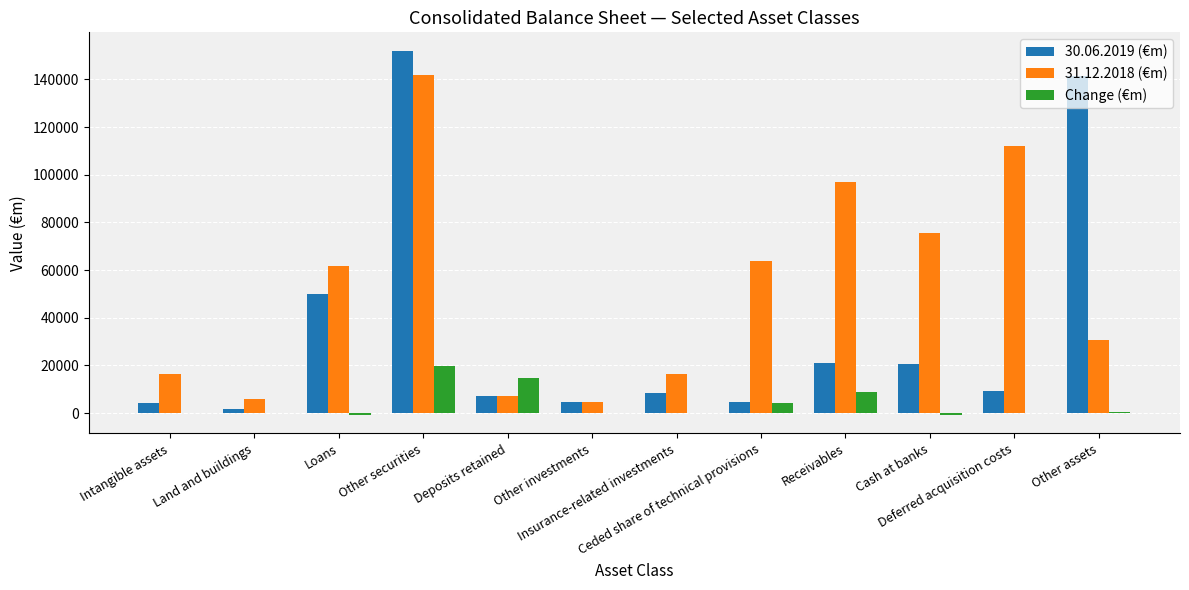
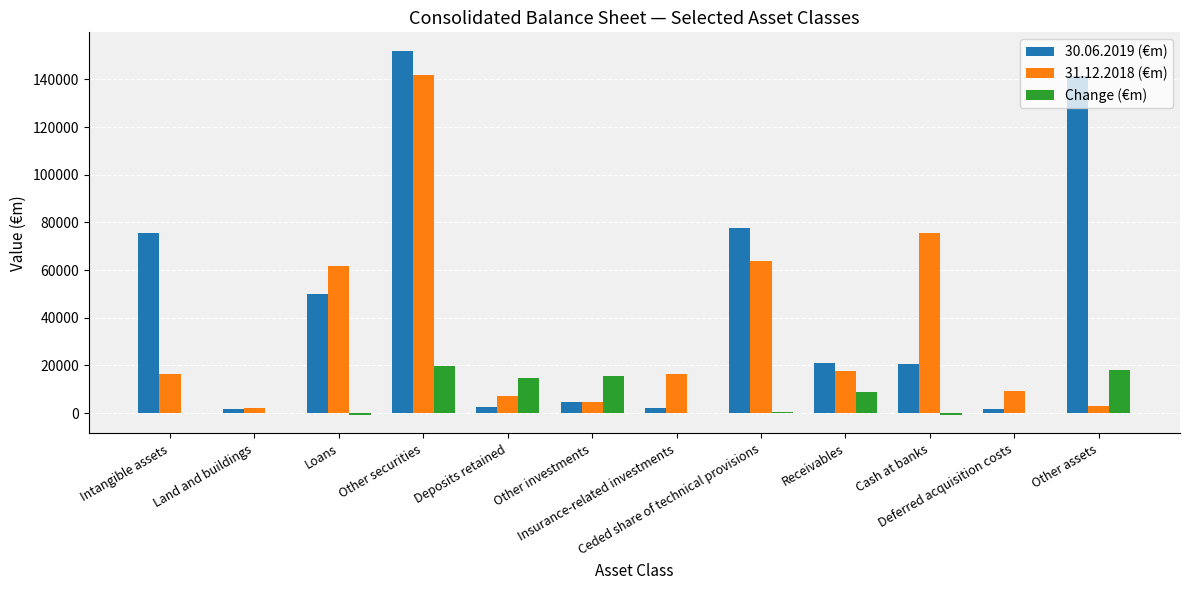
30.06.2019 (€m), Intangible assets: 4000 -> 75000
31.12.2018 (€m), Land and buildings: 6000 -> 2000
30.06.2019 (€m), Deposits retained: 7000 -> 2000
Change (€m), Other investments: 0 -> 16000
30.06.2019 (€m), Insurance-related investments: 9000 -> 2000
30.06.2019 (€m), Ceded share of technical provisions: 5000 -> 78000
Change (€m), Ceded share of technical provisions: 4000 -> 0
31.12.2018 (€m), Receivables: 97000 -> 18000
30.06.2019 (€m), Deferred acquisition costs: 9000 -> 2000
31.12.2018 (€m), Deferred acquisition costs: 112000 -> 9000
31.12.2018 (€m), Other assets: 31000 -> 3000
Change (€m), Other assets: 0 -> 18000
